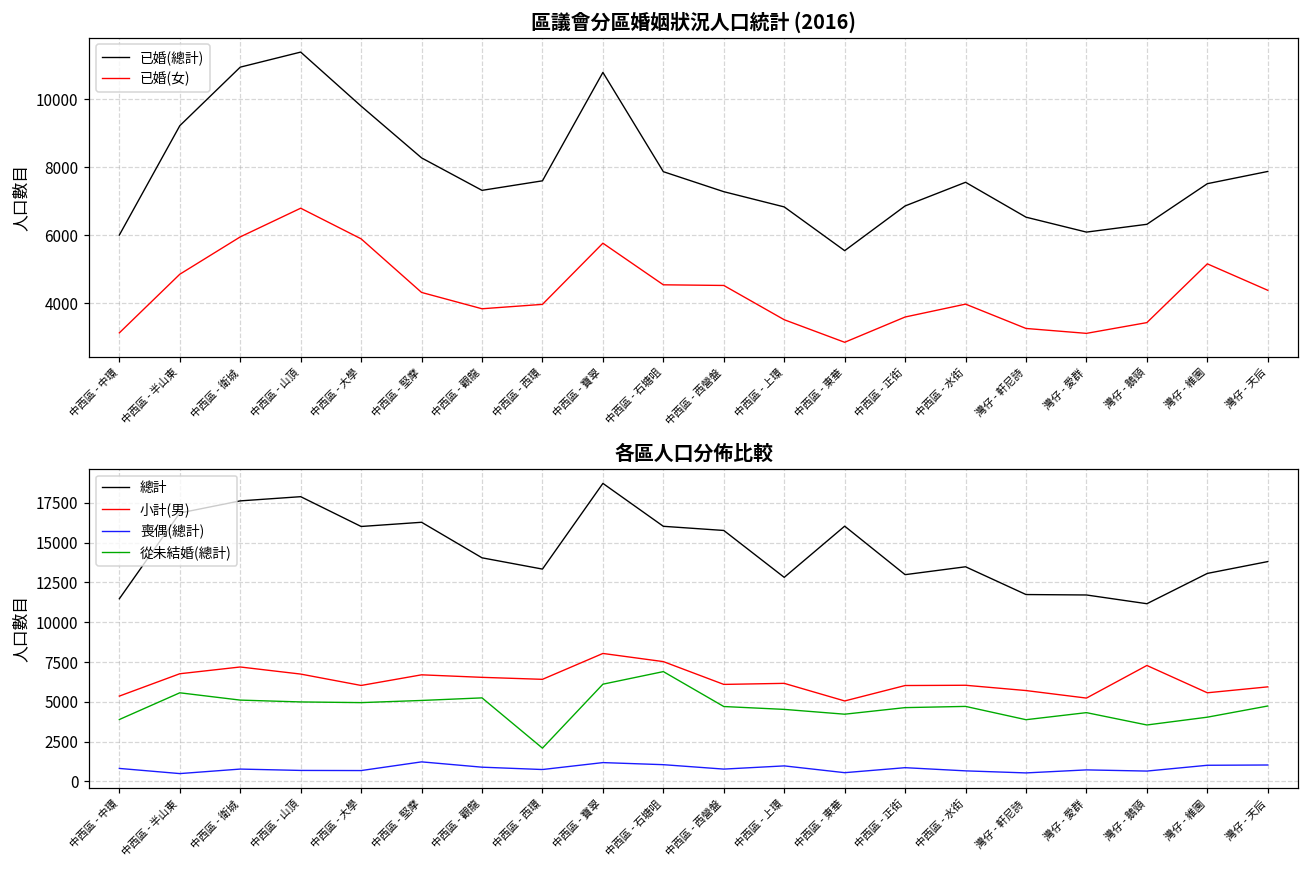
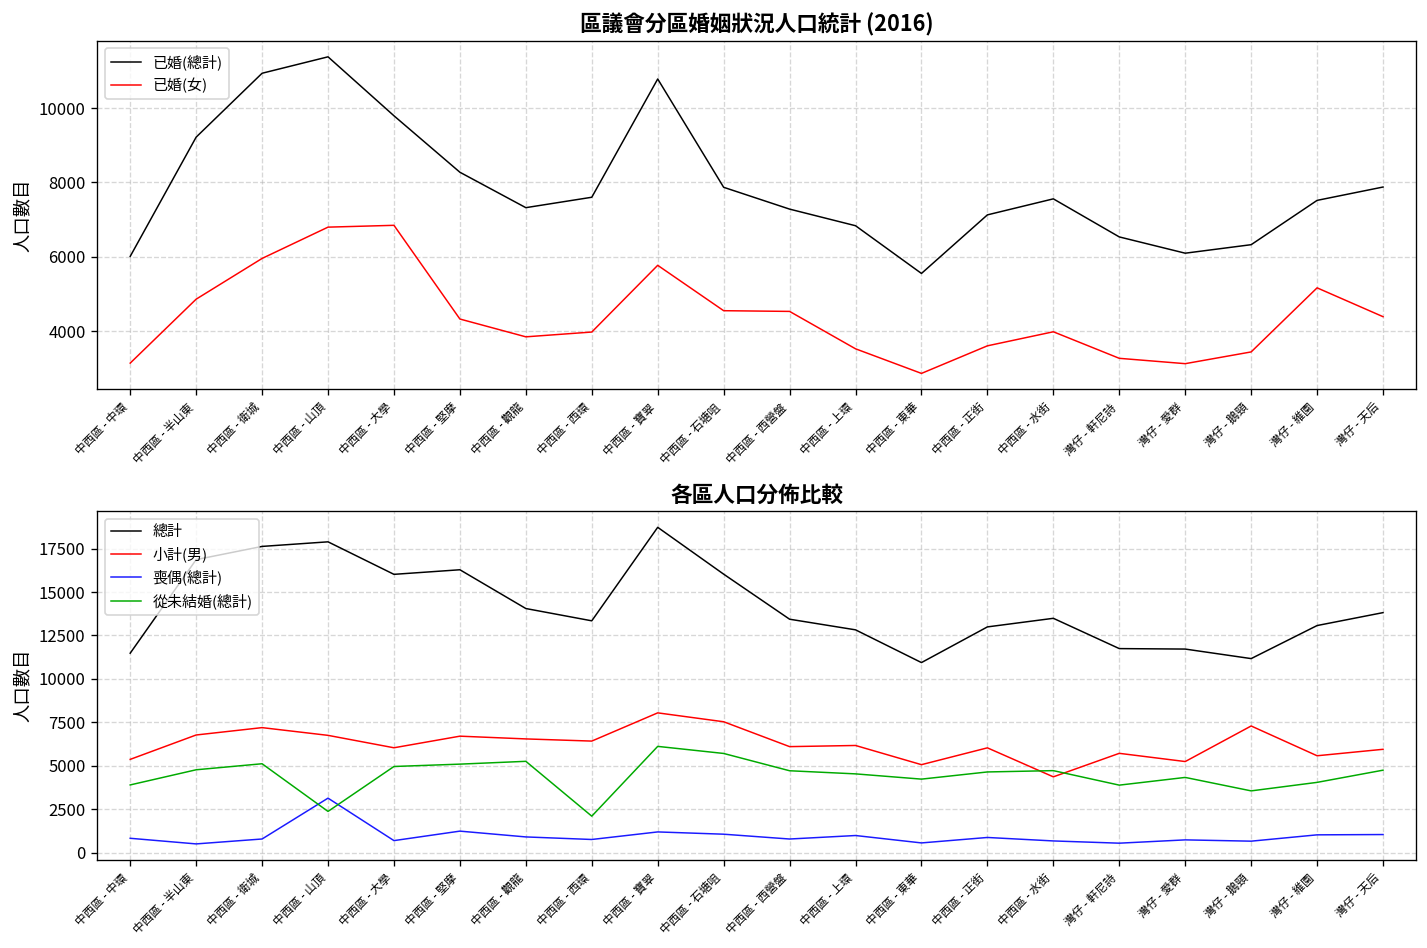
區議會分區婚姻狀況人口統計 (2016), 已婚(女), 中西區 - 大學: 5900 -> 6800
區議會分區婚姻狀況人口統計 (2016), 已婚(總計), 中西區 - 正街: 6900 -> 7100
各區人口分佈比較, 從未結婚(總計), 中西區 - 半山東: 5600 -> 4800
各區人口分佈比較, 喪偶(總計), 中西區 - 山頂: 700 -> 3100
各區人口分佈比較, 從未結婚(總計), 中西區 - 山頂: 5000 -> 2400
各區人口分佈比較, 從未結婚(總計), 中西區 - 石塘咀: 6900 -> 5700
各區人口分佈比較, 總計, 中西區 - 西營盤: 15800 -> 13400
各區人口分佈比較, 總計, 中西區 - 東華: 16000 -> 10900
各區人口分佈比較, 小計(男), 中西區 - 水街: 6000 -> 4400
